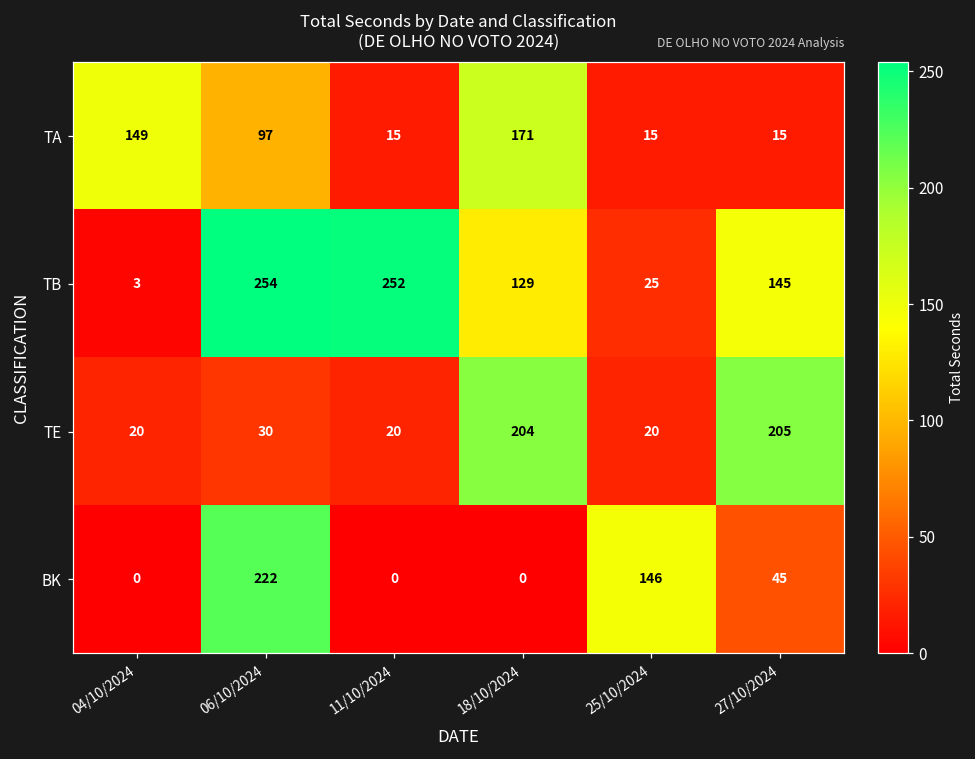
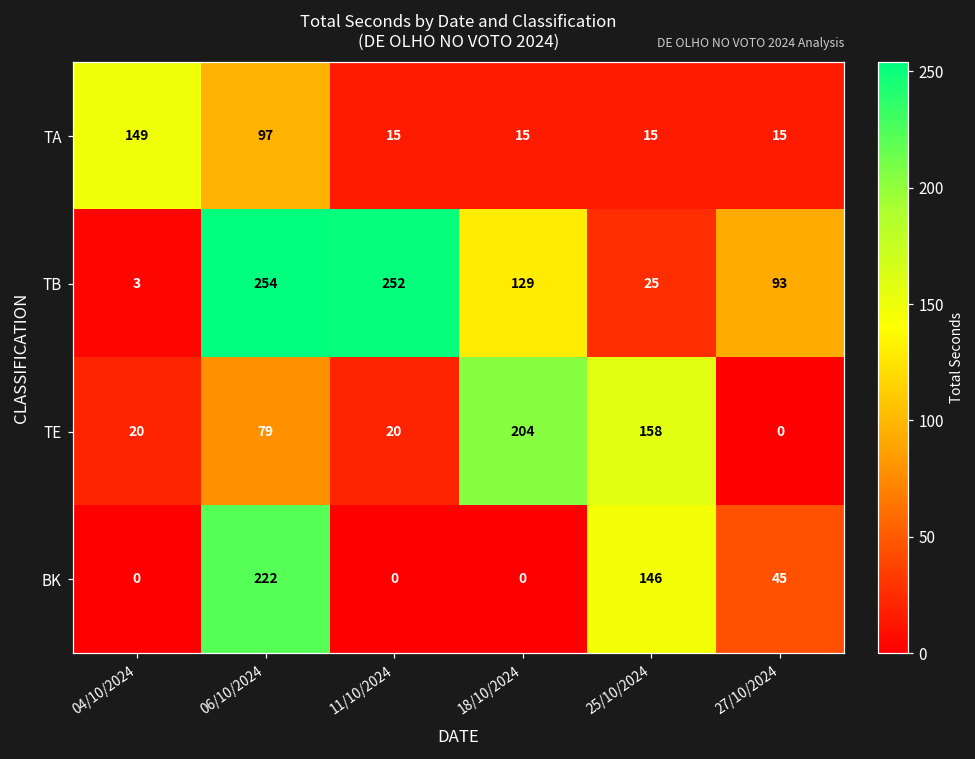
TA, 18/10/2024: 171 -> 15
TB, 27/10/2024: 145 -> 93
TE, 06/10/2024: 30 -> 79
TE, 25/10/2024: 20 -> 158
TE, 27/10/2024: 205 -> 0
